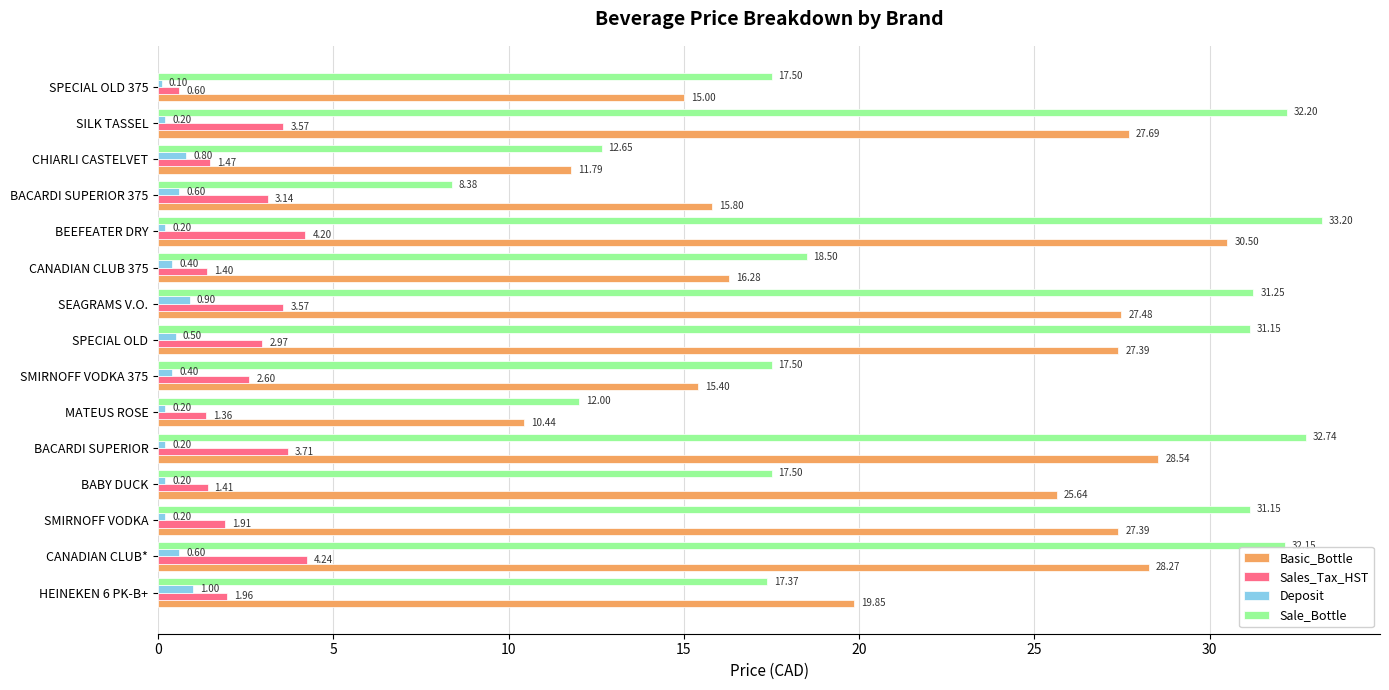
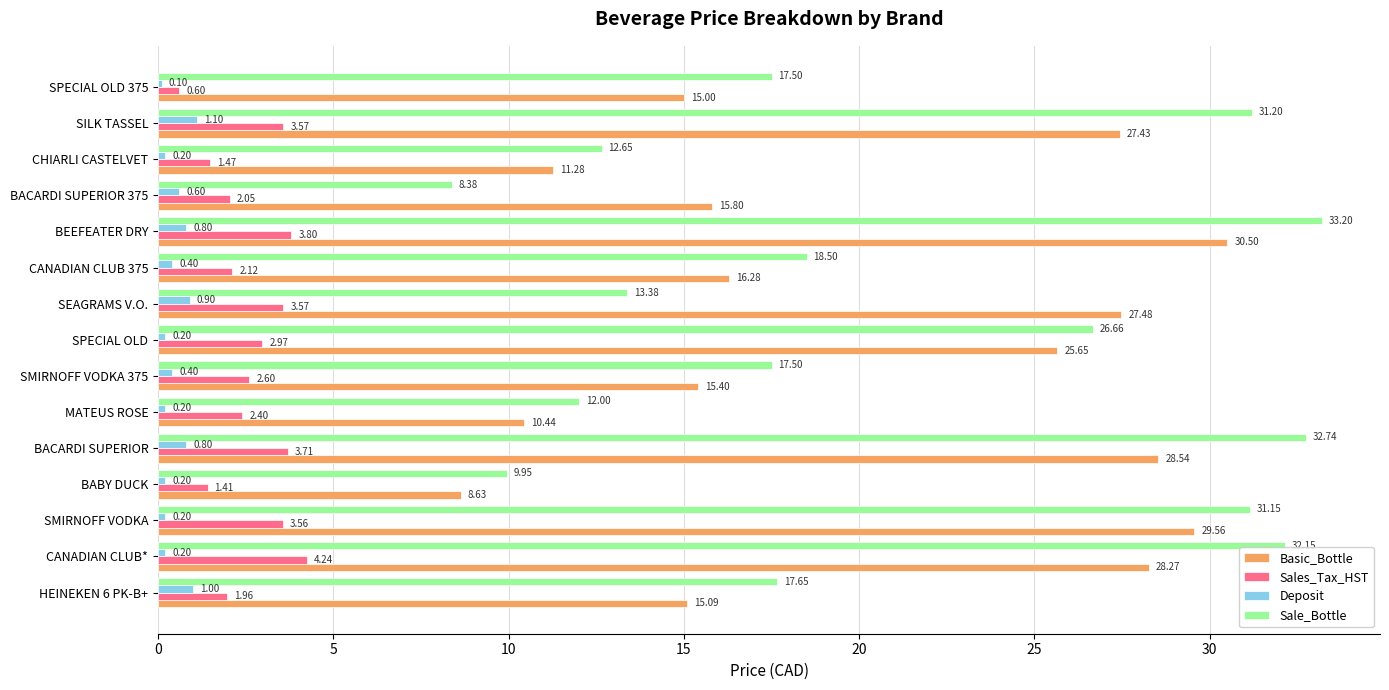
Sale_Bottle, SILK TASSEL: 32.20 -> 31.20
Deposit, SILK TASSEL: 0.20 -> 1.10
Basic_Bottle, SILK TASSEL: 27.69 -> 27.43
Deposit, CHIARLI CASTELVET: 0.80 -> 0.20
Basic_Bottle, CHIARLI CASTELVET: 11.79 -> 11.28
Sales_Tax_HST, BACARDI SUPERIOR 375: 3.14 -> 2.05
Deposit, BEEFEATER DRY: 0.20 -> 0.80
Sales_Tax_HST, BEEFEATER DRY: 4.20 -> 3.80
Sales_Tax_HST, CANADIAN CLUB 375: 1.40 -> 2.12
Sale_Bottle, SEAGRAMS V.O.: 31.25 -> 13.38
Sale_Bottle, SPECIAL OLD: 31.15 -> 26.66
Deposit, SPECIAL OLD: 0.50 -> 0.20
Basic_Bottle, SPECIAL OLD: 27.39 -> 25.65
Sales_Tax_HST, MATEUS ROSE: 1.36 -> 2.40
Deposit, BACARDI SUPERIOR: 0.20 -> 0.80
Sale_Bottle, BABY DUCK: 17.50 -> 9.95
Basic_Bottle, BABY DUCK: 25.64 -> 8.63
Sales_Tax_HST, SMIRNOFF VODKA: 1.91 -> 3.56
Basic_Bottle, SMIRNOFF VODKA: 27.39 -> 29.56
Deposit, CANADIAN CLUB*: 0.60 -> 0.20
Sale_Bottle, HEINEKEN 6 PK-B+: 17.37 -> 17.65
Basic_Bottle, HEINEKEN 6 PK-B+: 19.85 -> 15.09
